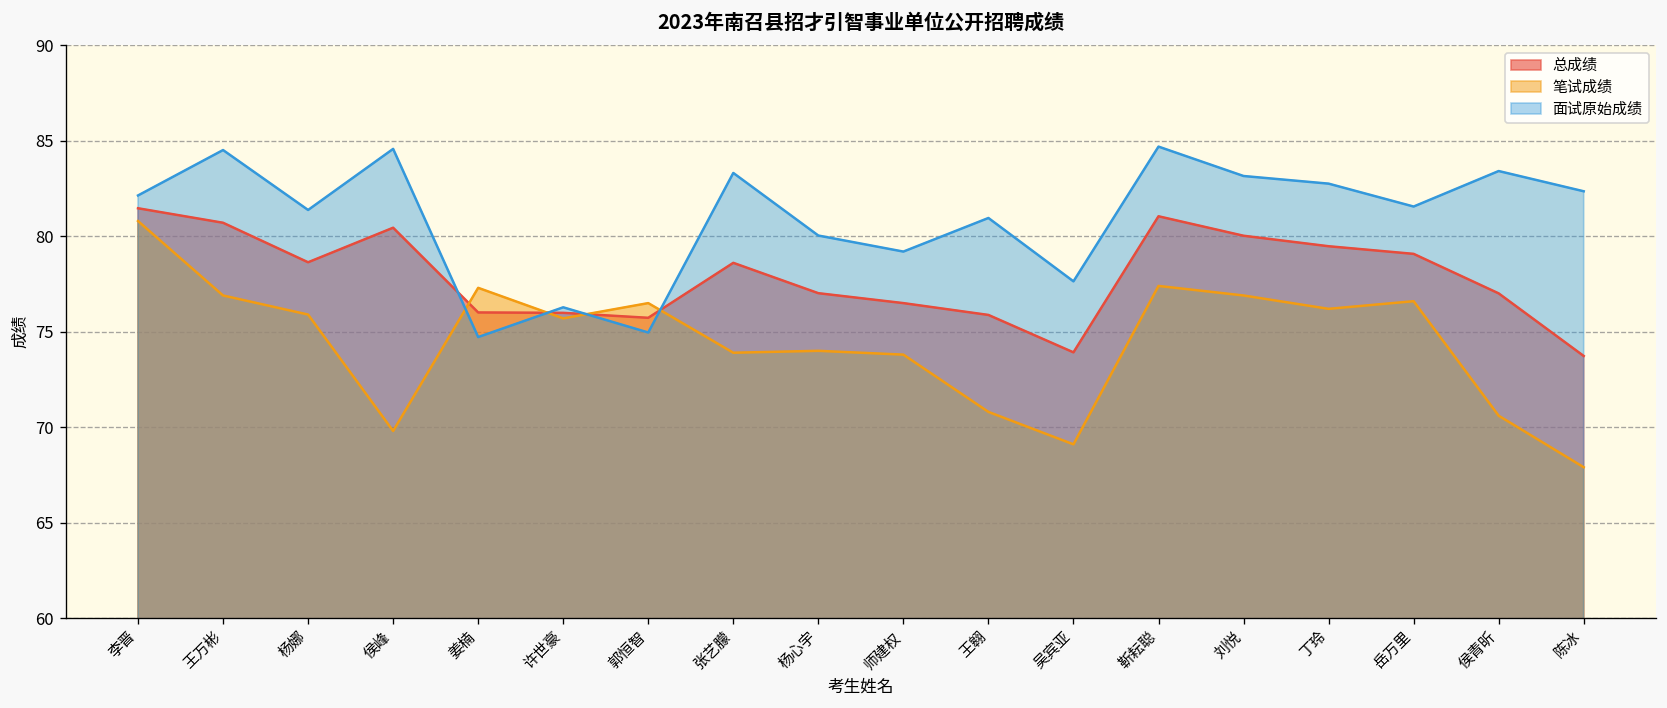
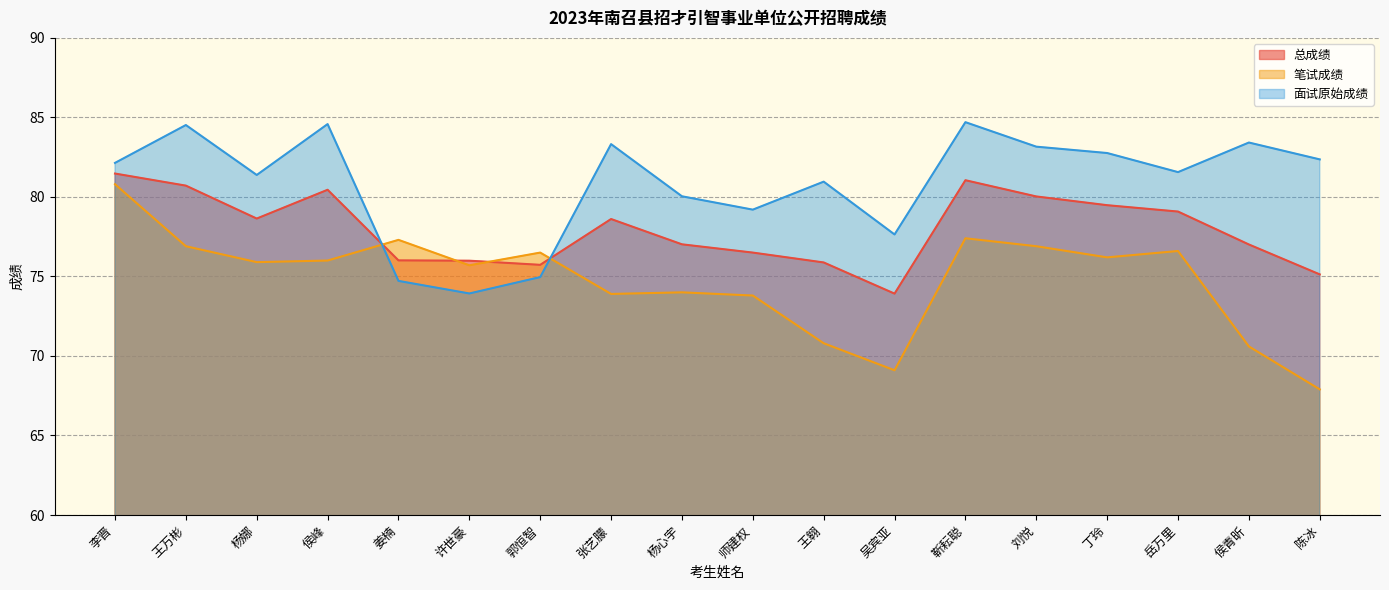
笔试成绩, 侯峰: 69.8 -> 76.0
面试原始成绩, 许世豪: 76.3 -> 73.9
总成绩, 陈冰: 73.7 -> 75.1
